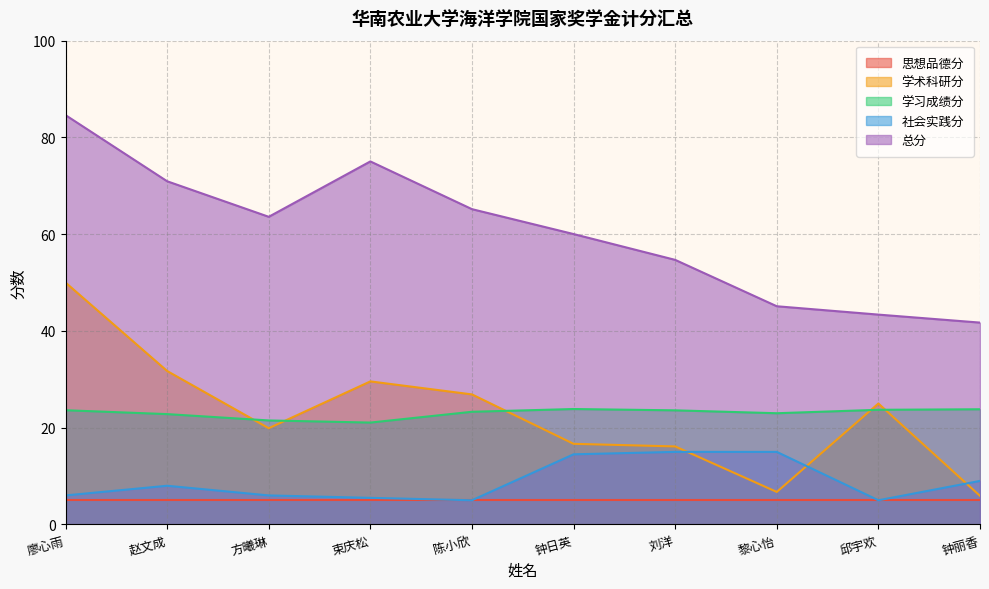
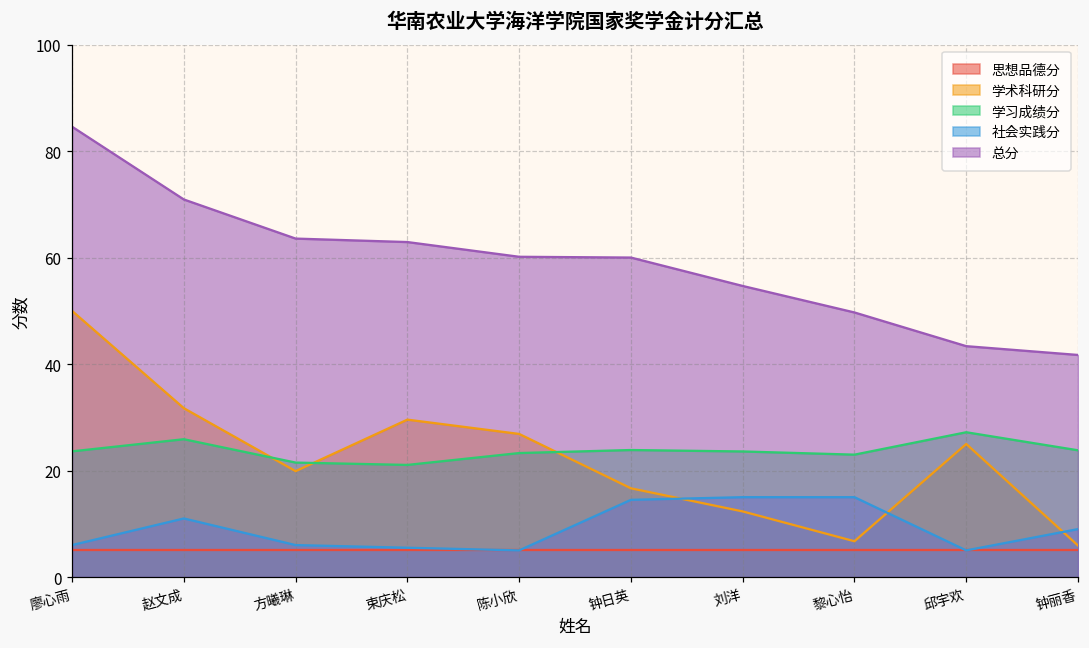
学习成绩分, 赵文成: 23 -> 26
社会实践分, 赵文成: 8 -> 11
总分, 束庆松: 75 -> 63
总分, 陈小欣: 65 -> 60
学术科研分, 刘洋: 16 -> 12
总分, 黎心怡: 45 -> 50
学习成绩分, 邱宇欢: 24 -> 27
